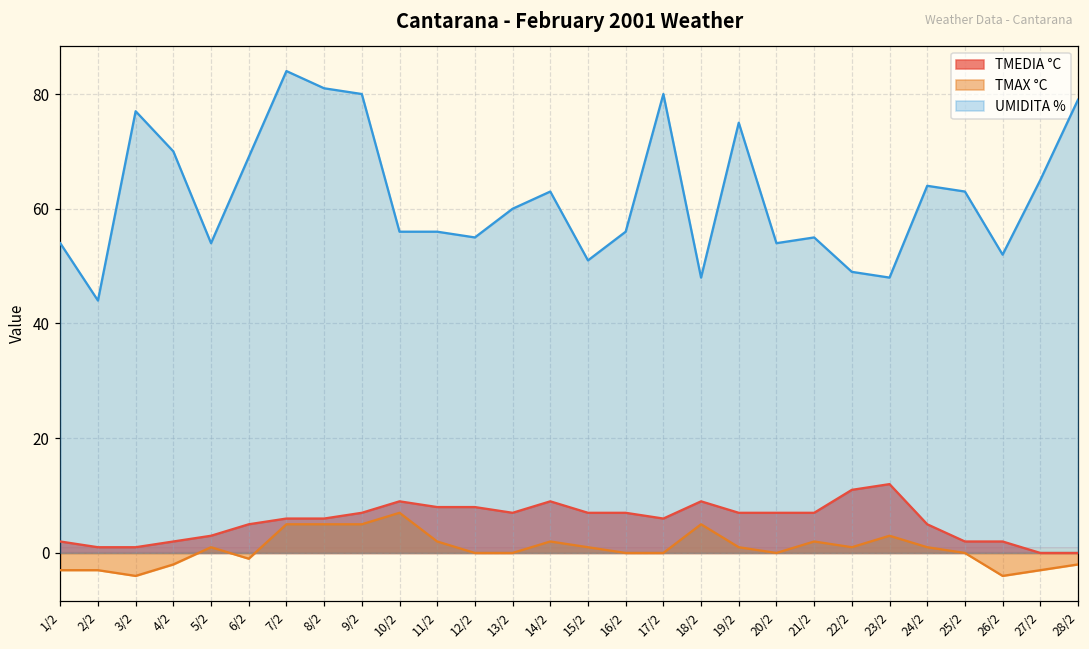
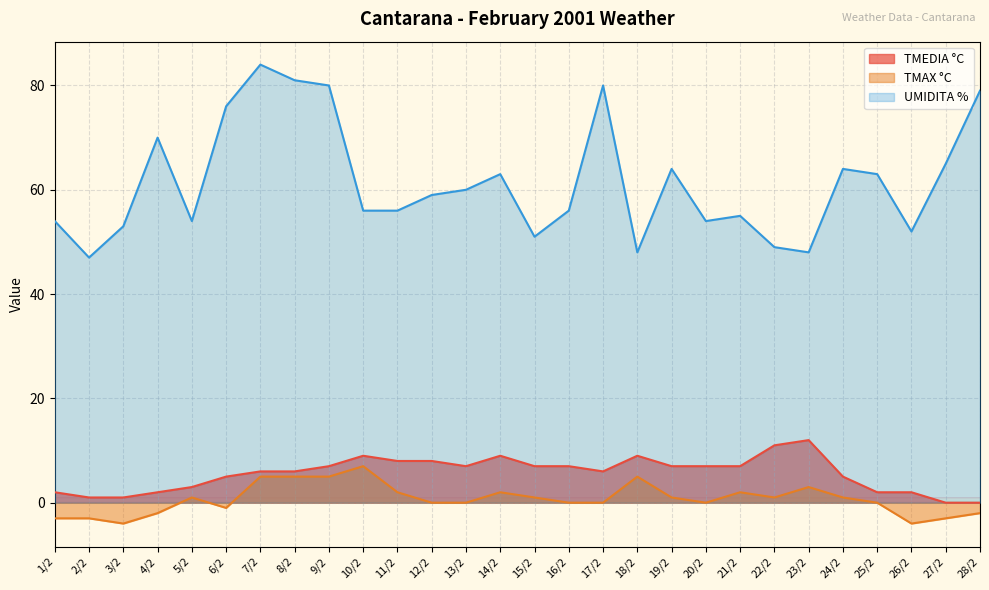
UMIDITA %, 2/2: 44 -> 47
UMIDITA %, 3/2: 77 -> 53
UMIDITA %, 6/2: 69 -> 76
UMIDITA %, 12/2: 55 -> 59
UMIDITA %, 19/2: 75 -> 64
